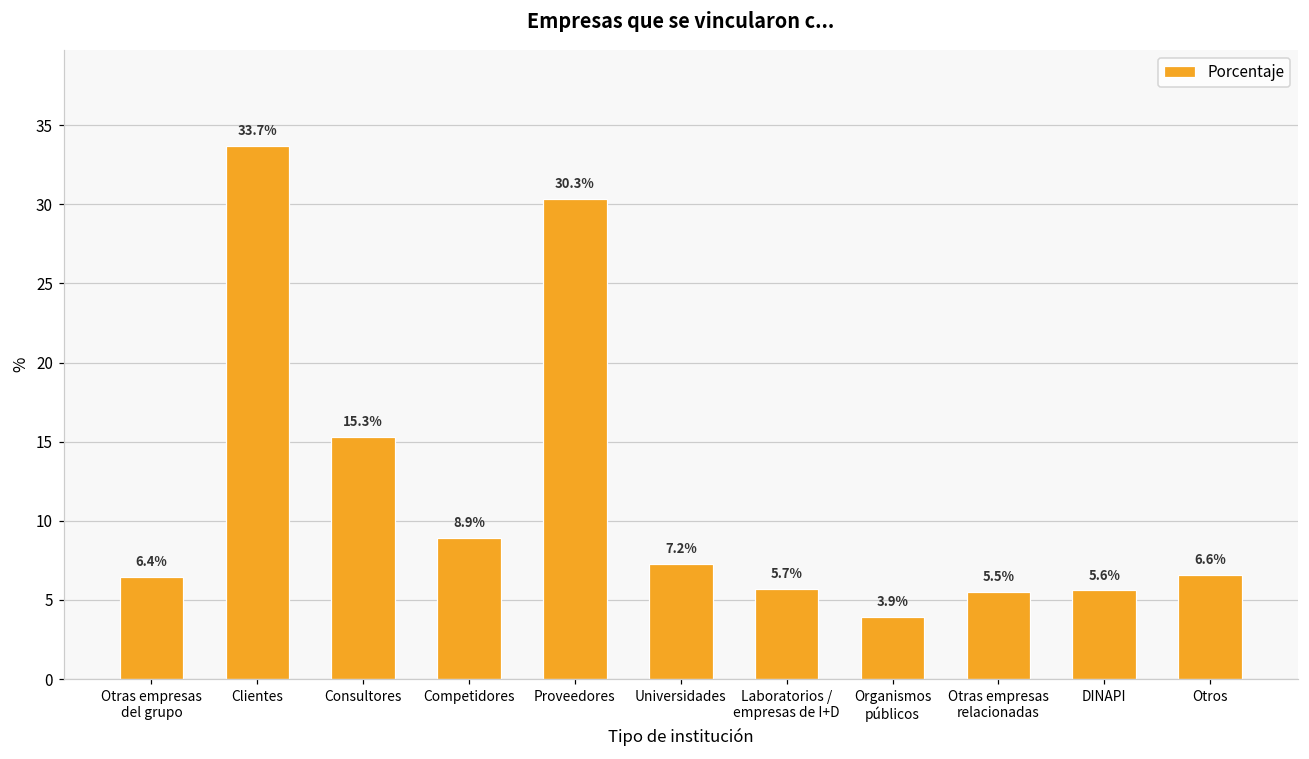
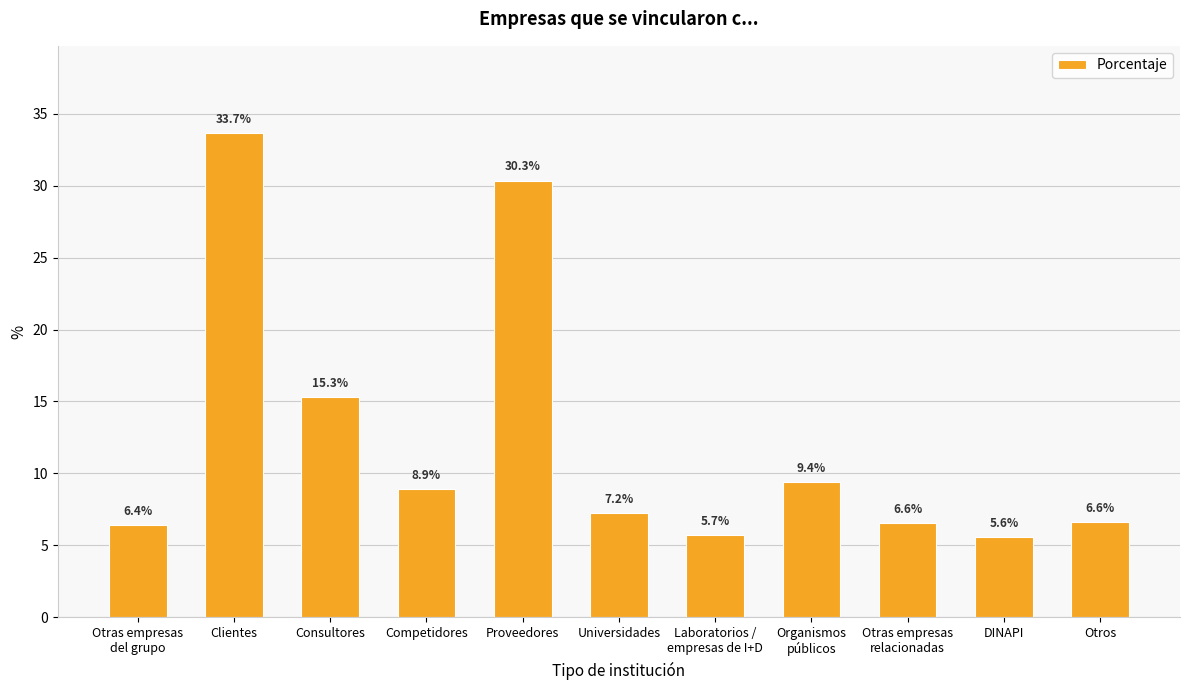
Organismos públicos: 3.9% -> 9.4%
Otras empresas relacionadas: 5.5% -> 6.6%
